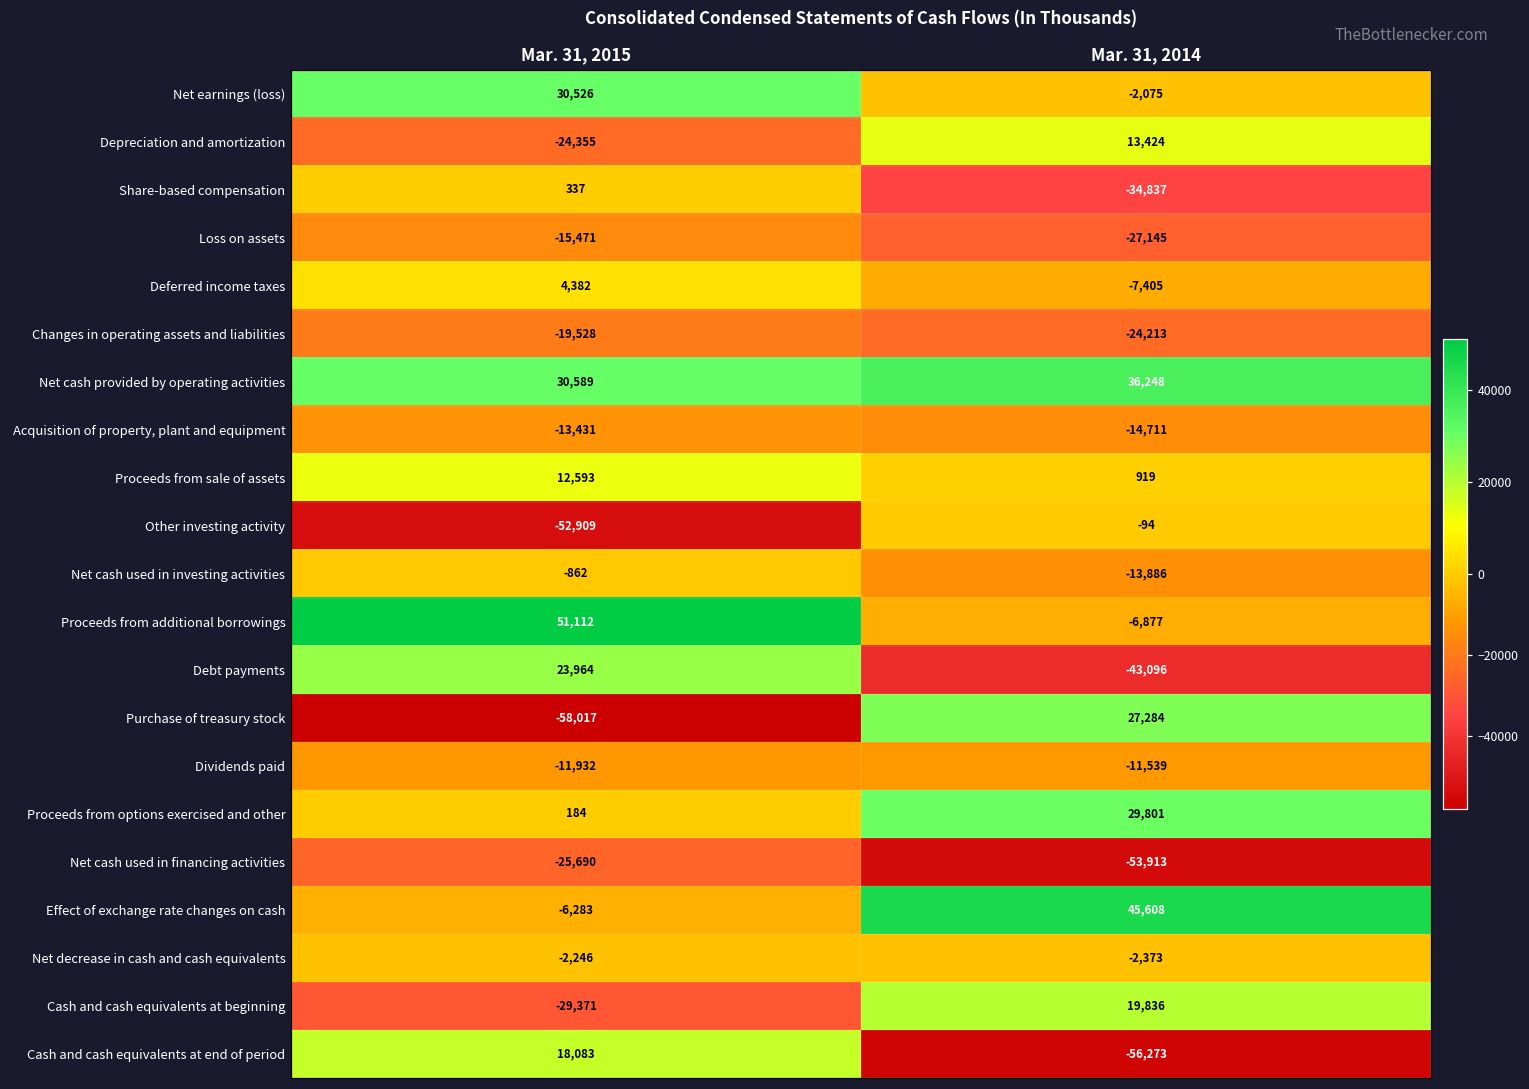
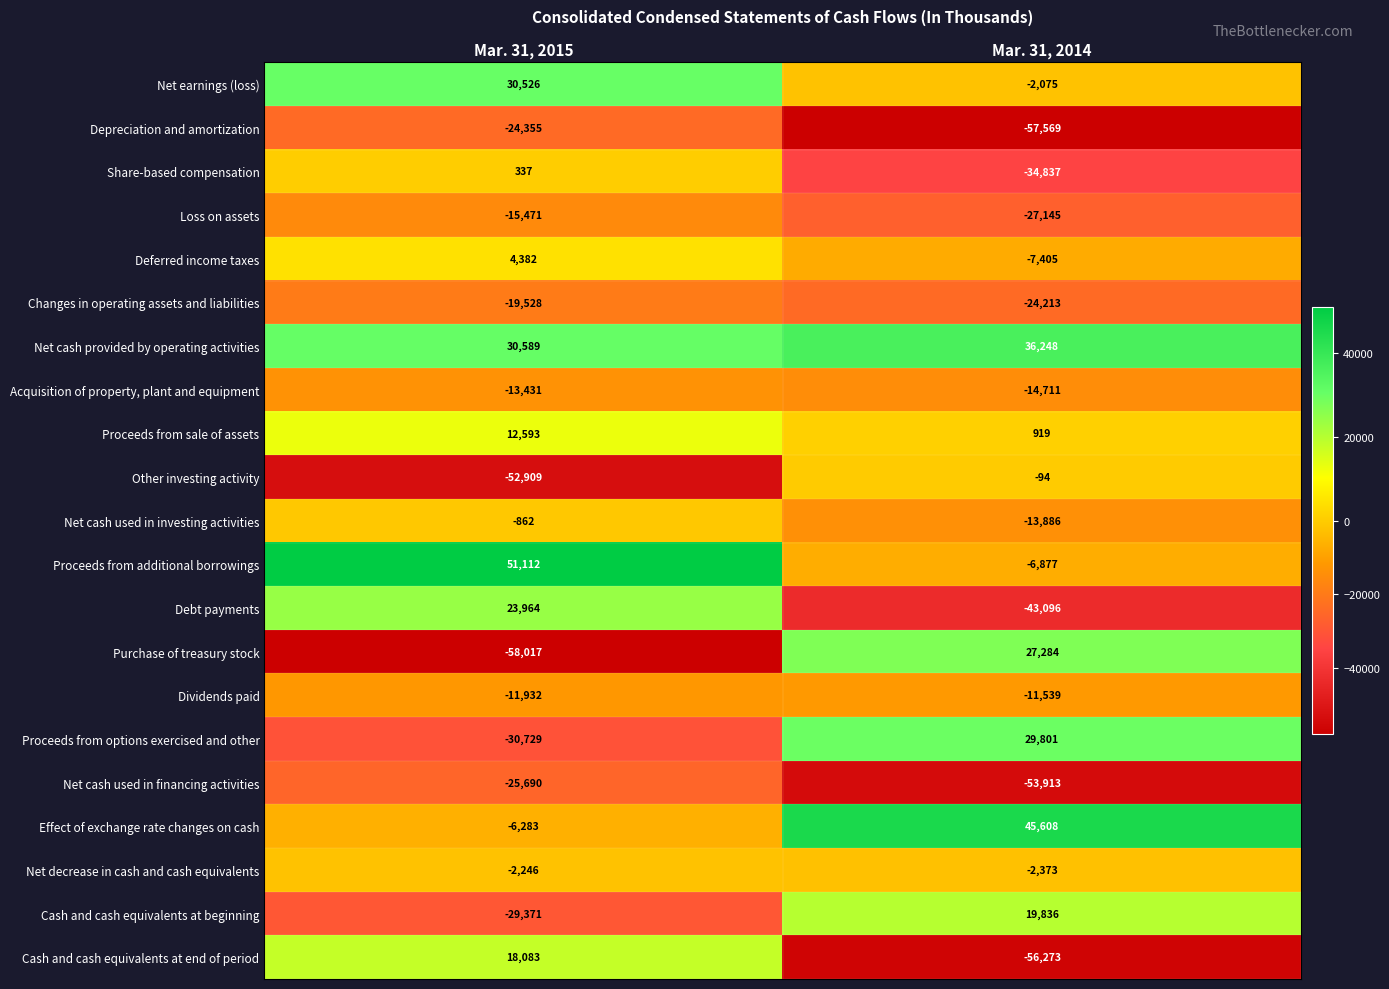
Depreciation and amortization, Mar. 31, 2014: 13,424 -> -57,569
Proceeds from options exercised and other, Mar. 31, 2015: 184 -> -30,729
